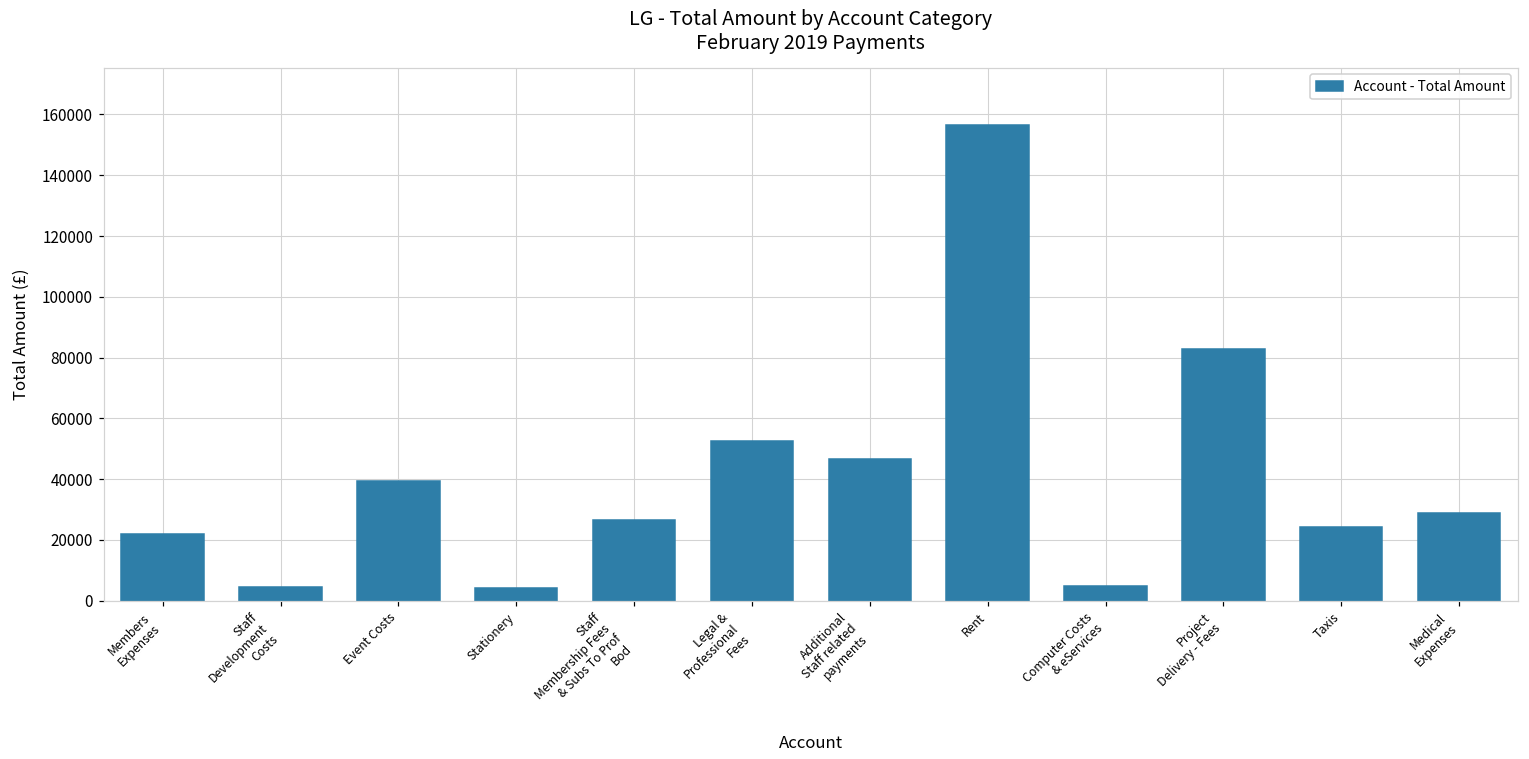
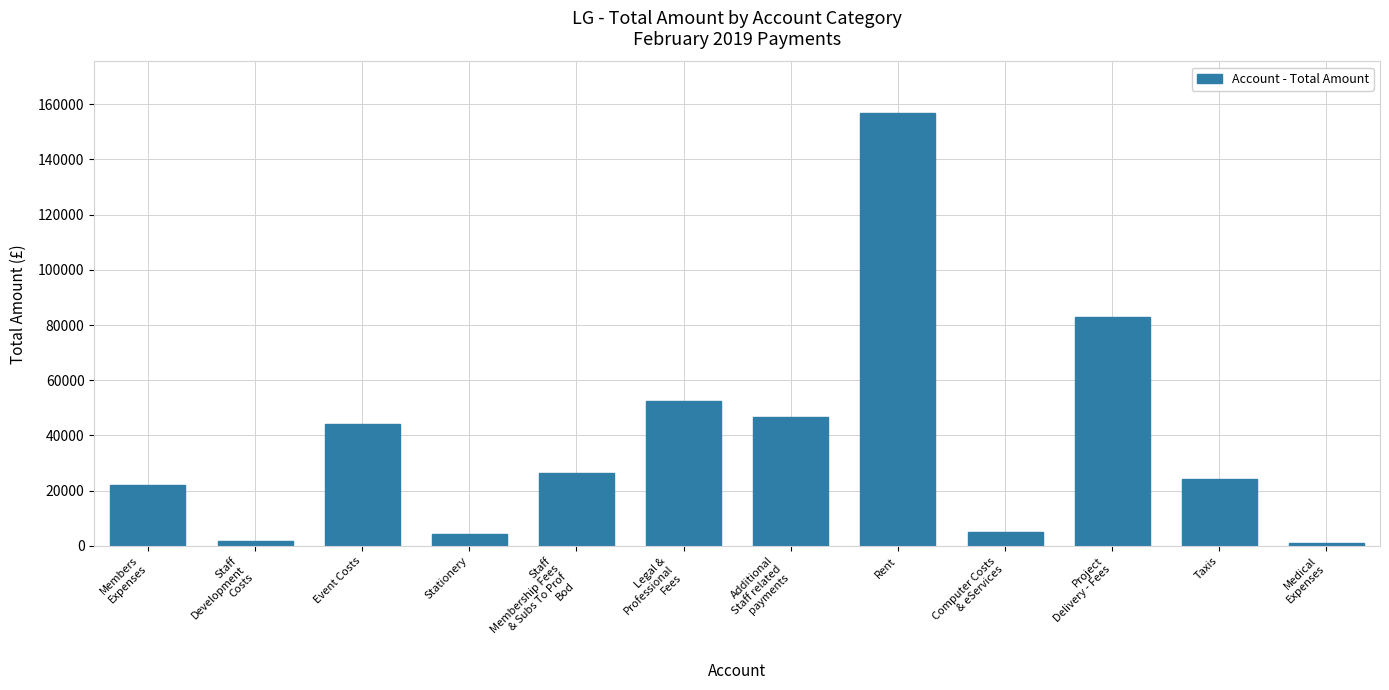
Staff Development Costs: 5000 -> 2000
Event Costs: 39000 -> 44000
Medical Expenses: 29000 -> 1000
